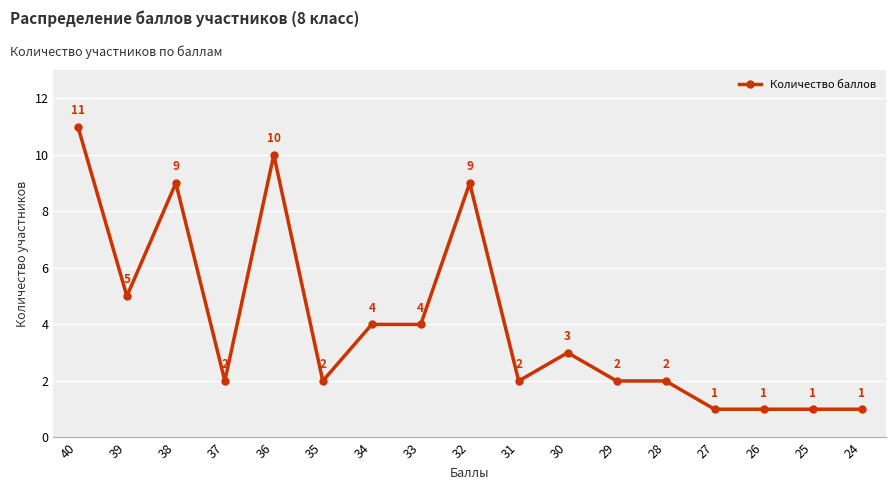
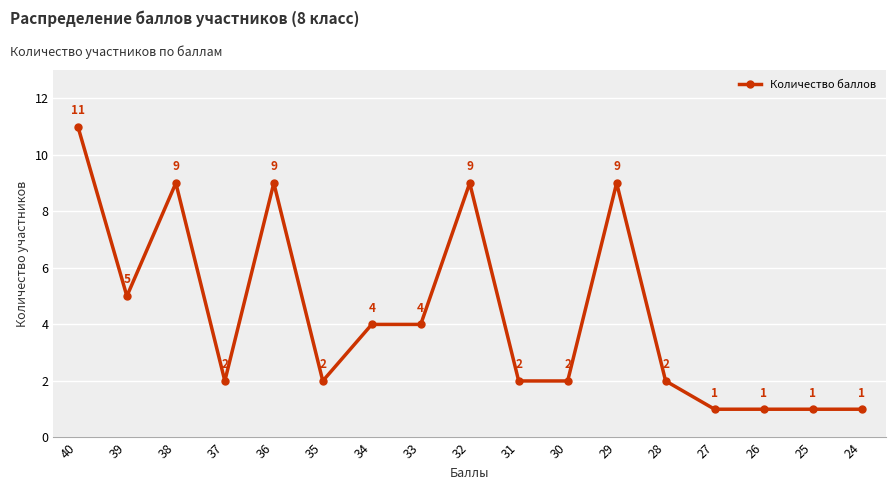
36: 10 -> 9
30: 3 -> 2
29: 2 -> 9
